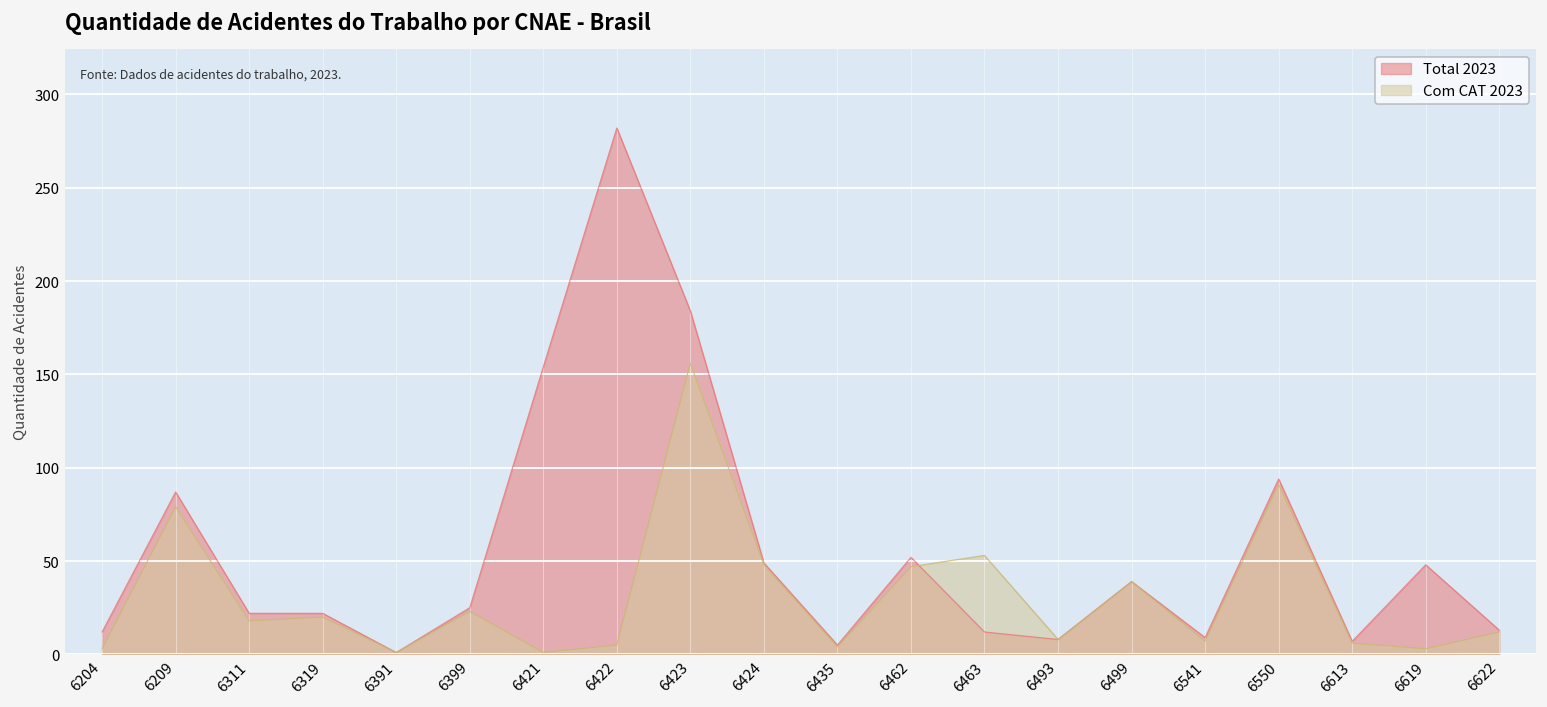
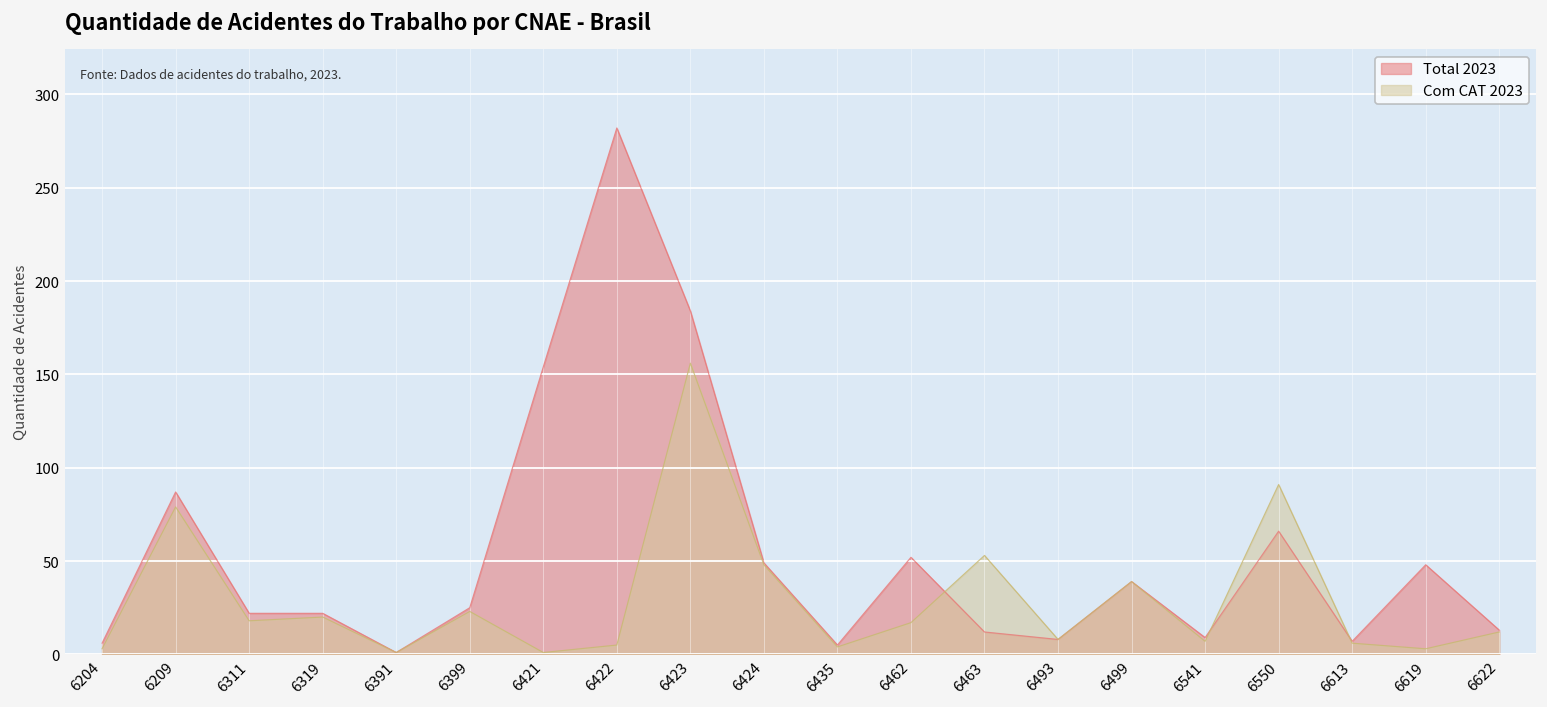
Total 2023, 6204: 12 -> 6
Com CAT 2023, 6462: 47 -> 17
Total 2023, 6550: 94 -> 66
